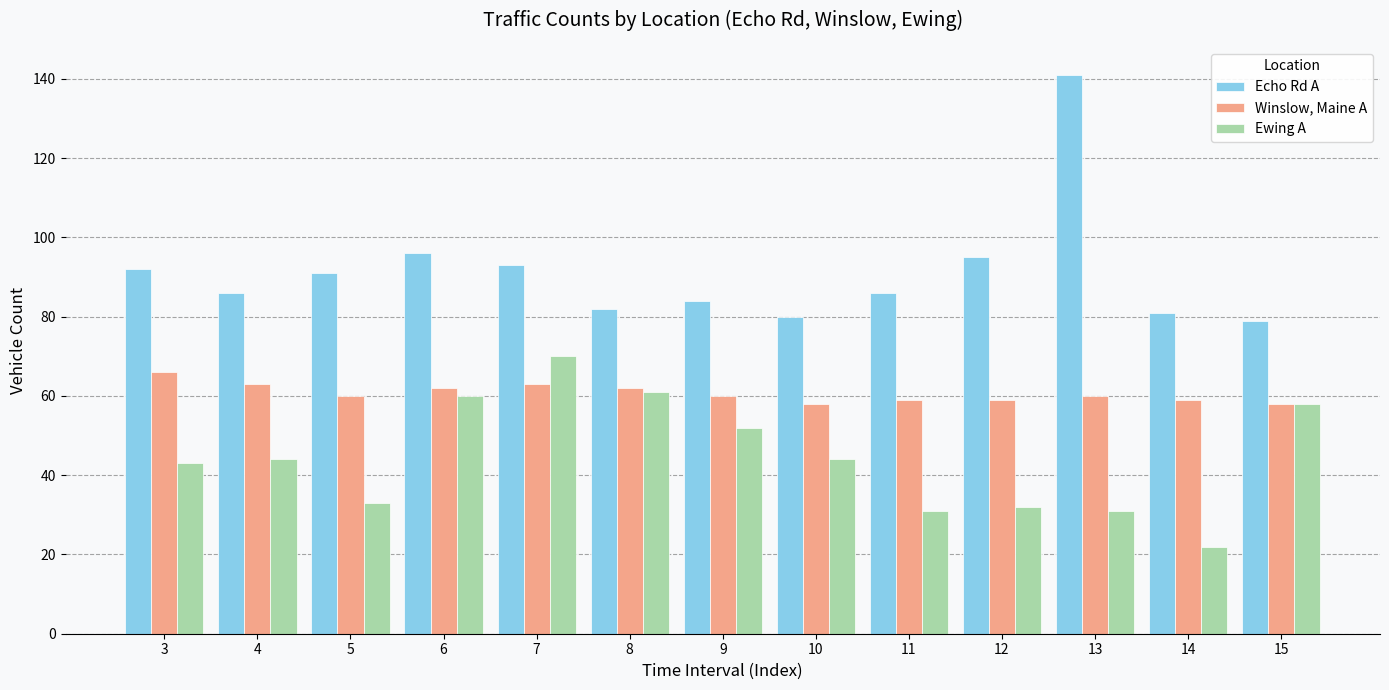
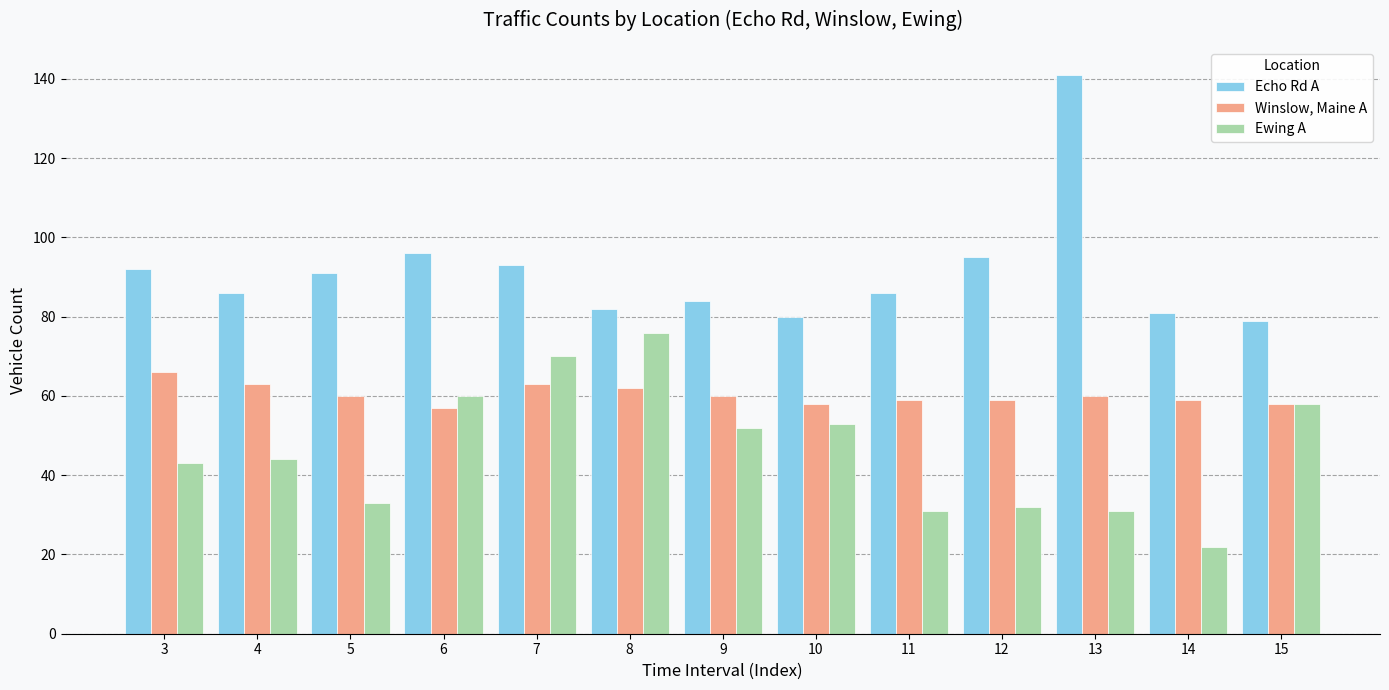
Winslow, Maine A, 6: 62 -> 57
Ewing A, 8: 61 -> 76
Ewing A, 10: 44 -> 53
